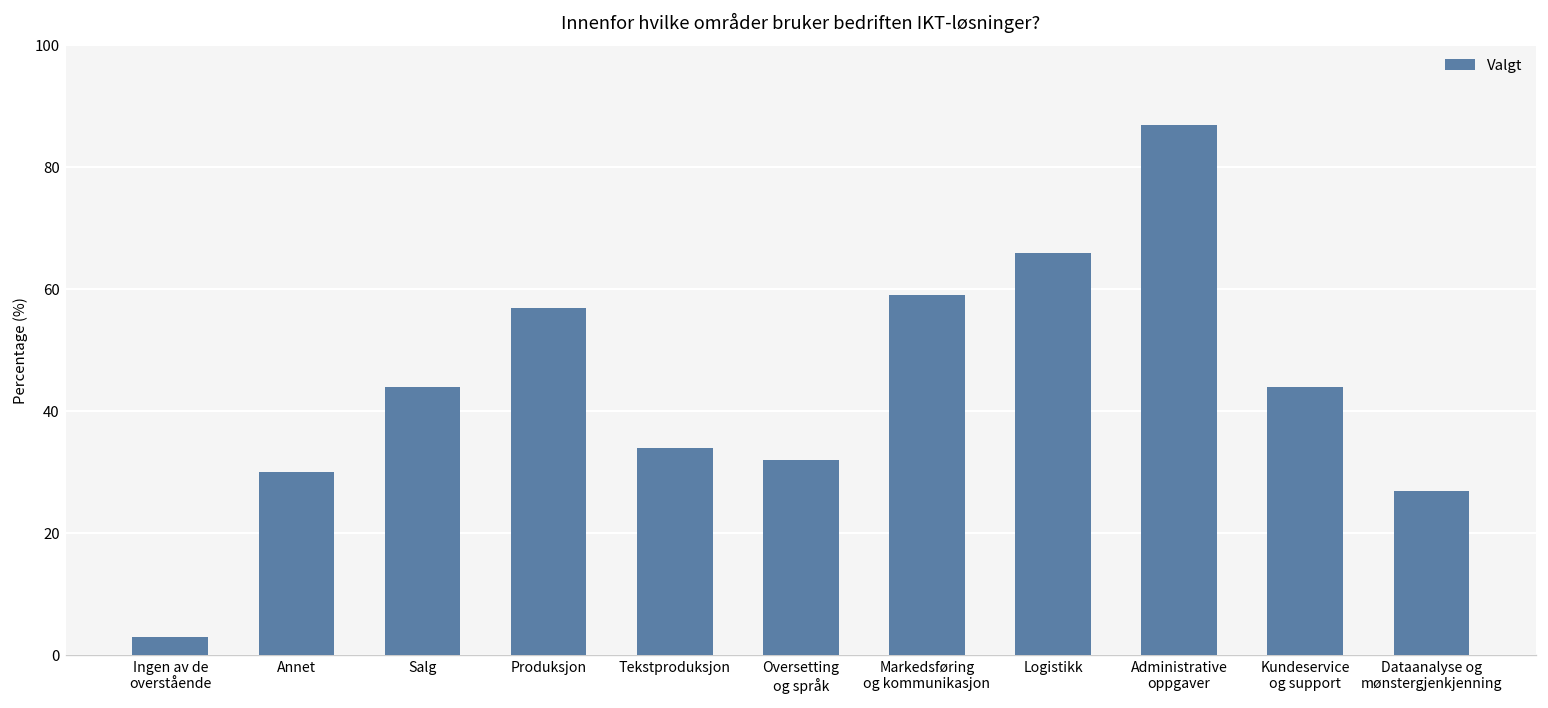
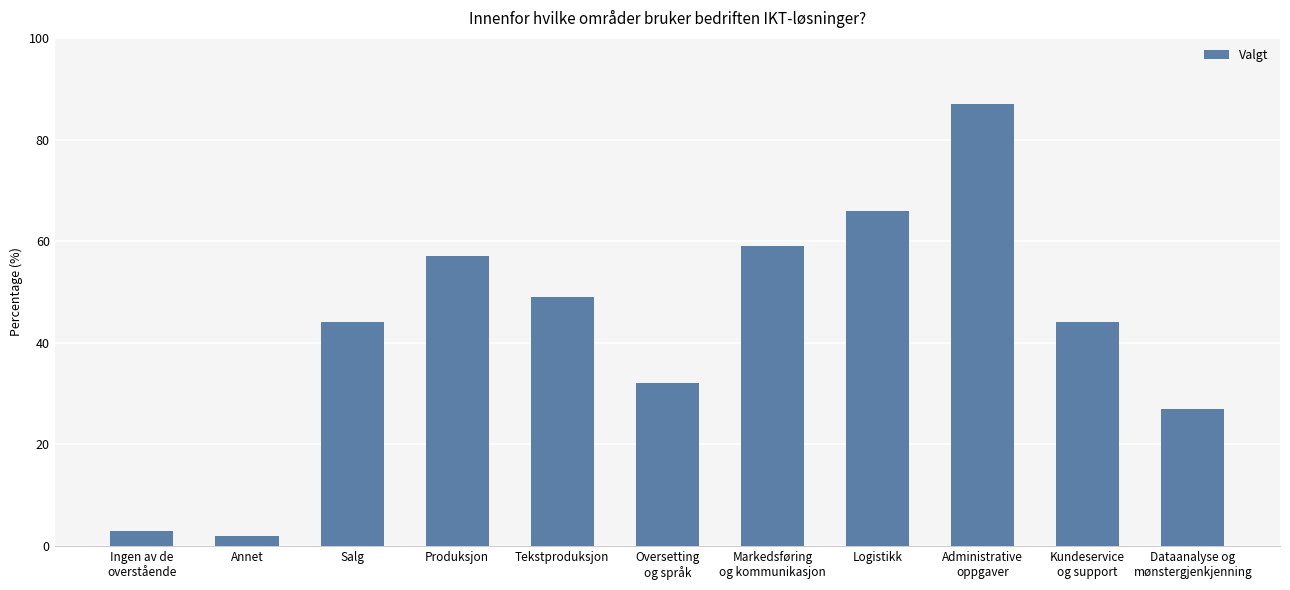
Annet: 30 -> 2
Tekstproduksjon: 34 -> 49
